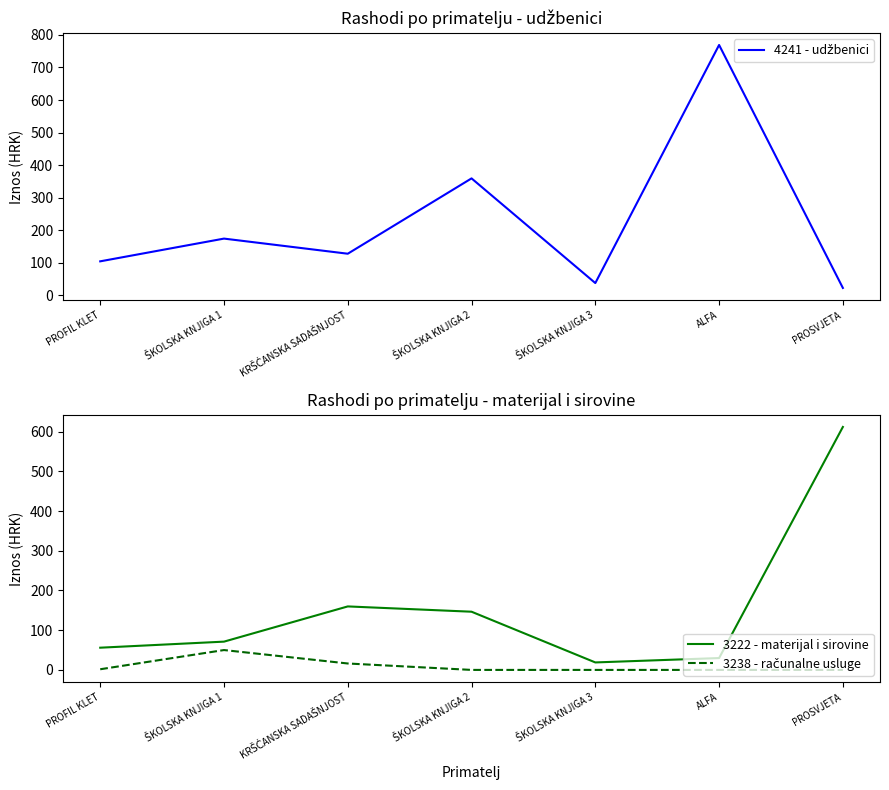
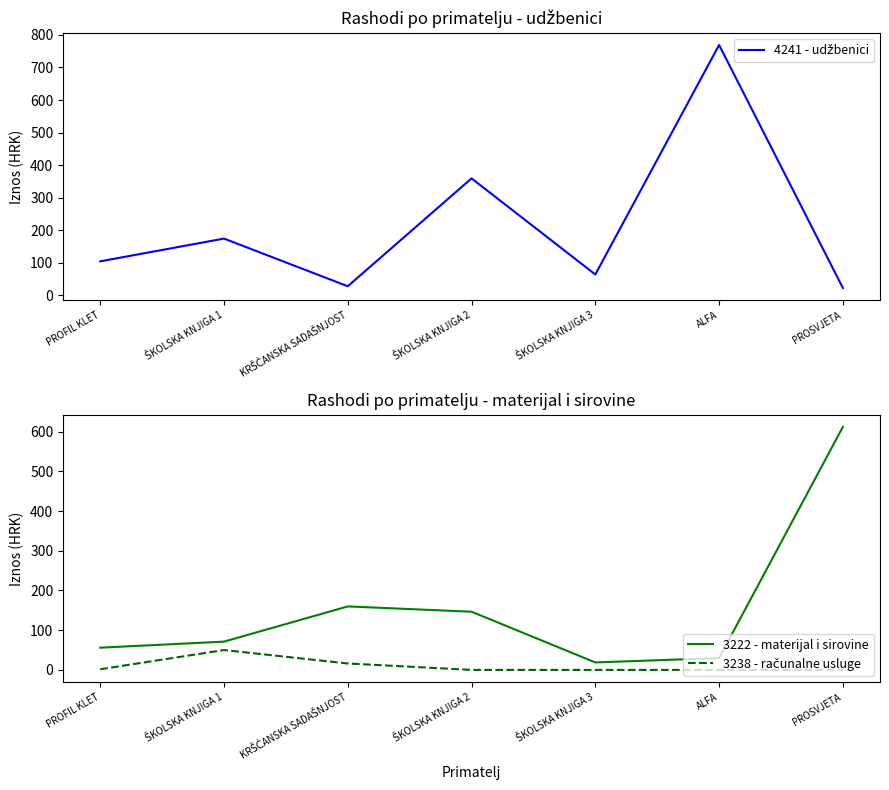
Rashodi po primatelju - udžbenici, KRŠĆANSKA SADAŠNJOST: 130 -> 30
Rashodi po primatelju - udžbenici, ŠKOLSKA KNJIGA 3: 40 -> 60
